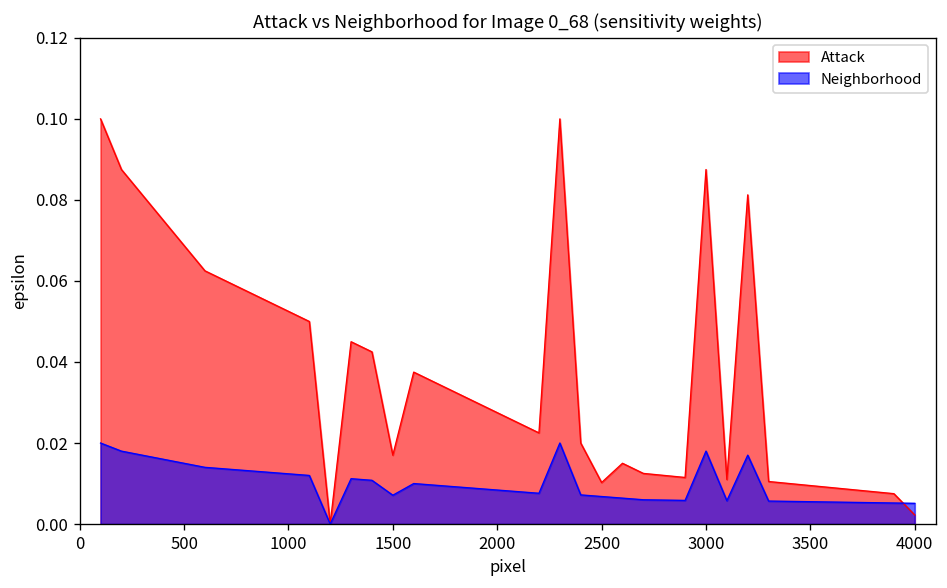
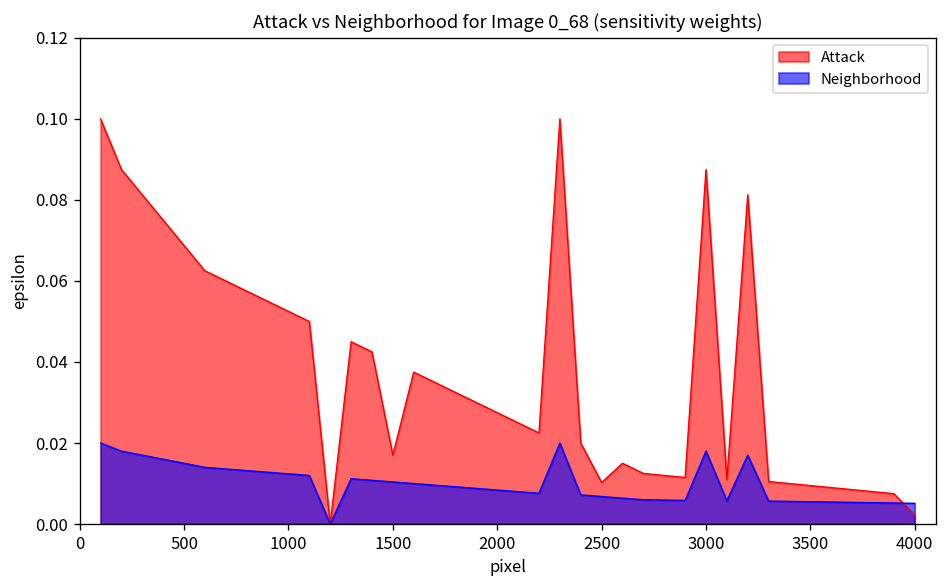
Neighborhood, 1500: 0.007 -> 0.010
